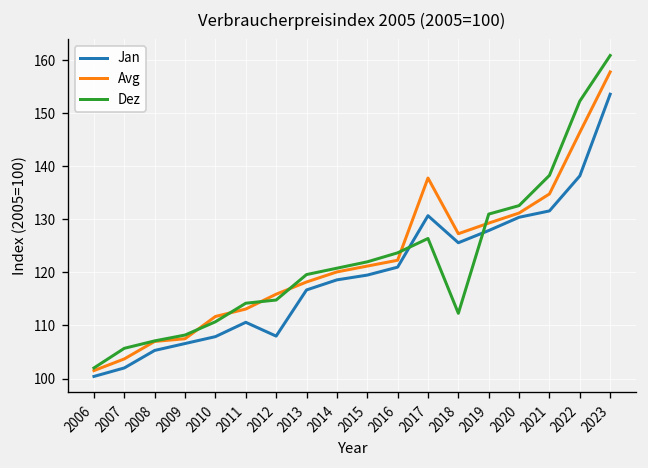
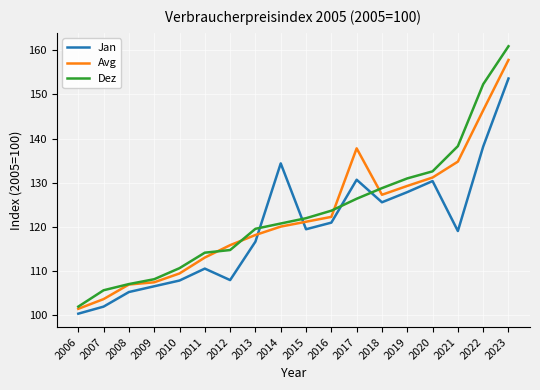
Avg, 2010: 112 -> 110
Jan, 2014: 119 -> 134
Dez, 2018: 112 -> 129
Jan, 2021: 132 -> 119
